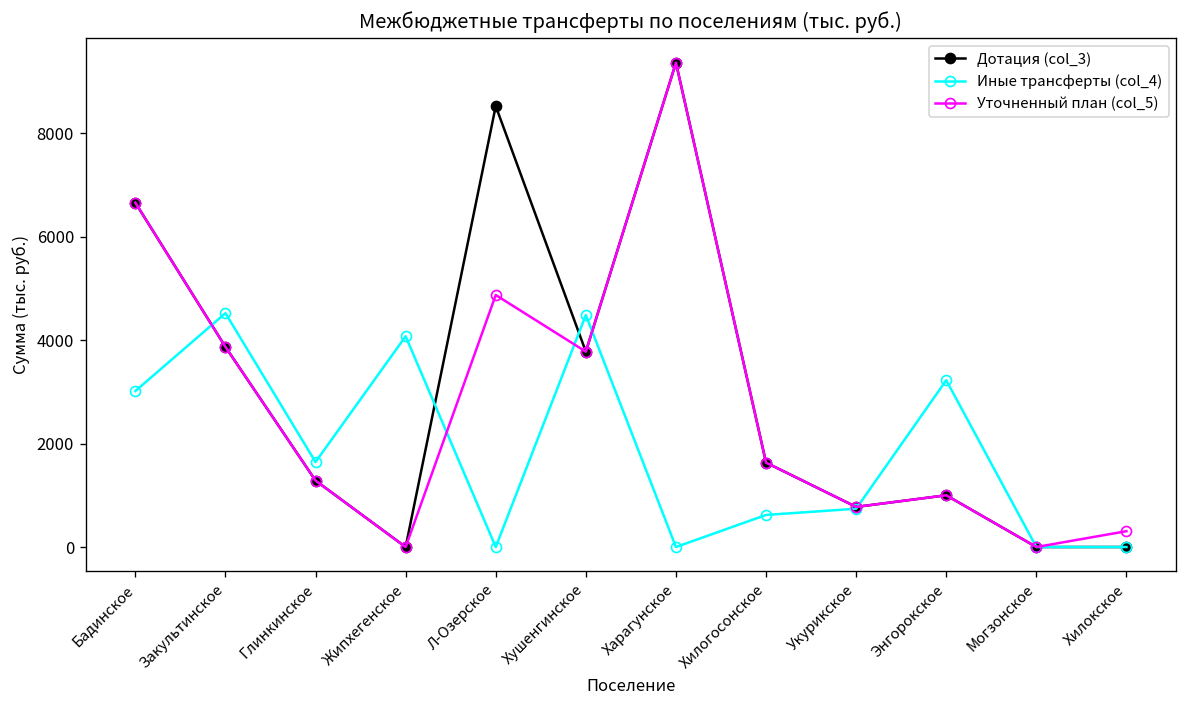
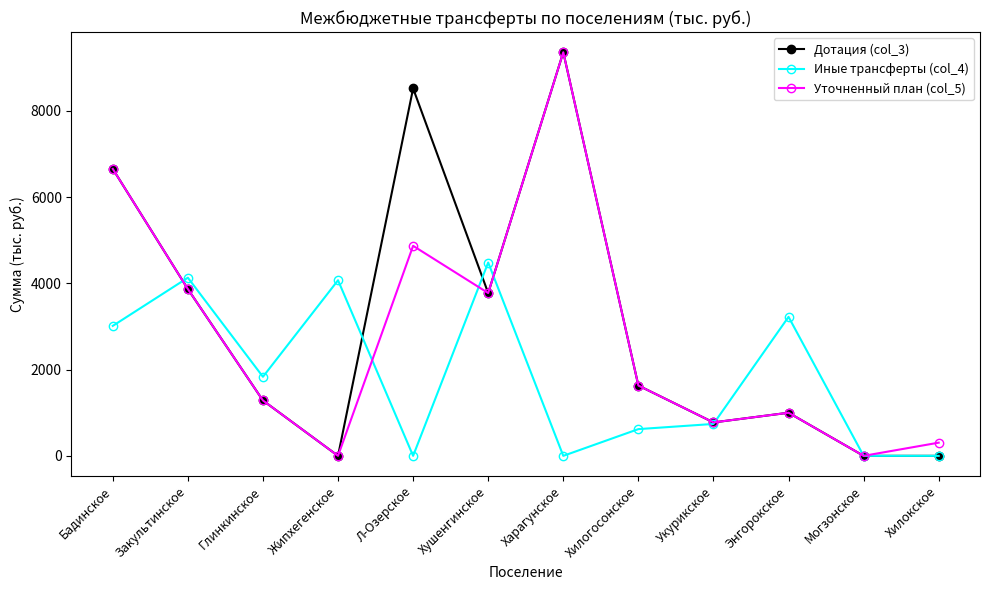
Иные трансферты (col_4), Закультинское: 4500 -> 4100
Иные трансферты (col_4), Глинкинское: 1600 -> 1800
